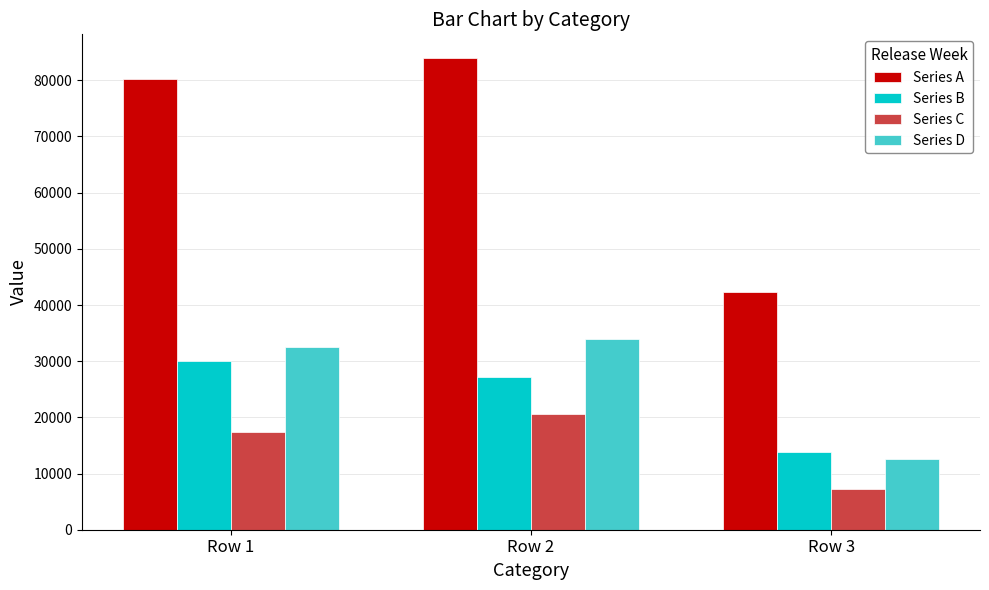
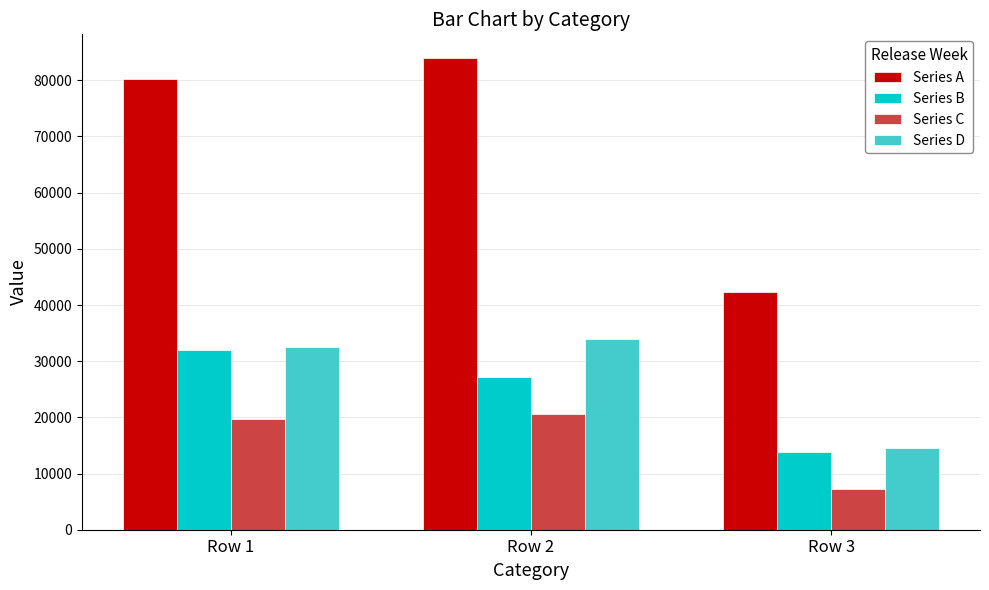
Series B, Row 1: 30000 -> 32000
Series C, Row 1: 17000 -> 20000
Series D, Row 3: 13000 -> 15000
